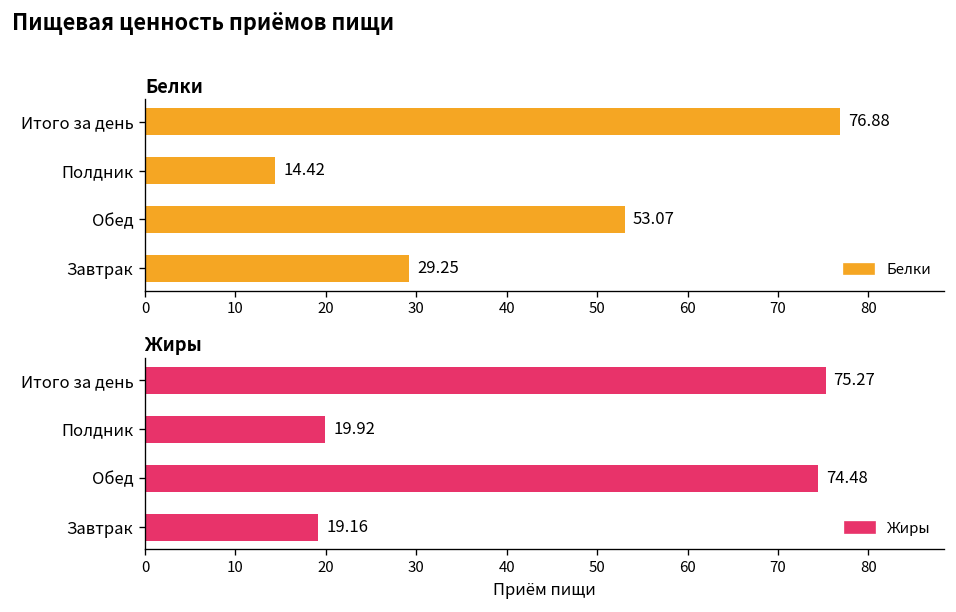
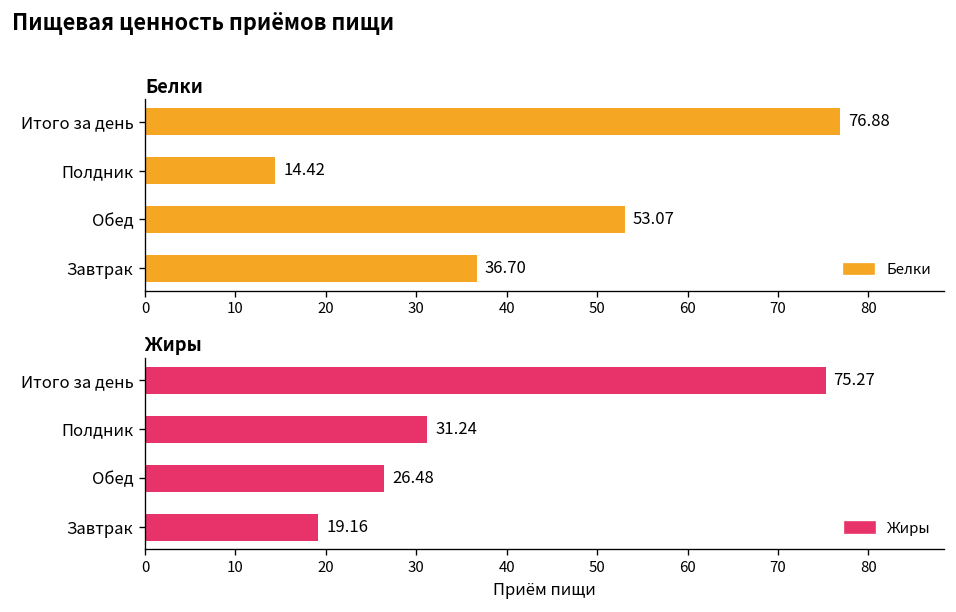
Белки, Завтрак: 29.25 -> 36.70
Жиры, Полдник: 19.92 -> 31.24
Жиры, Обед: 74.48 -> 26.48
